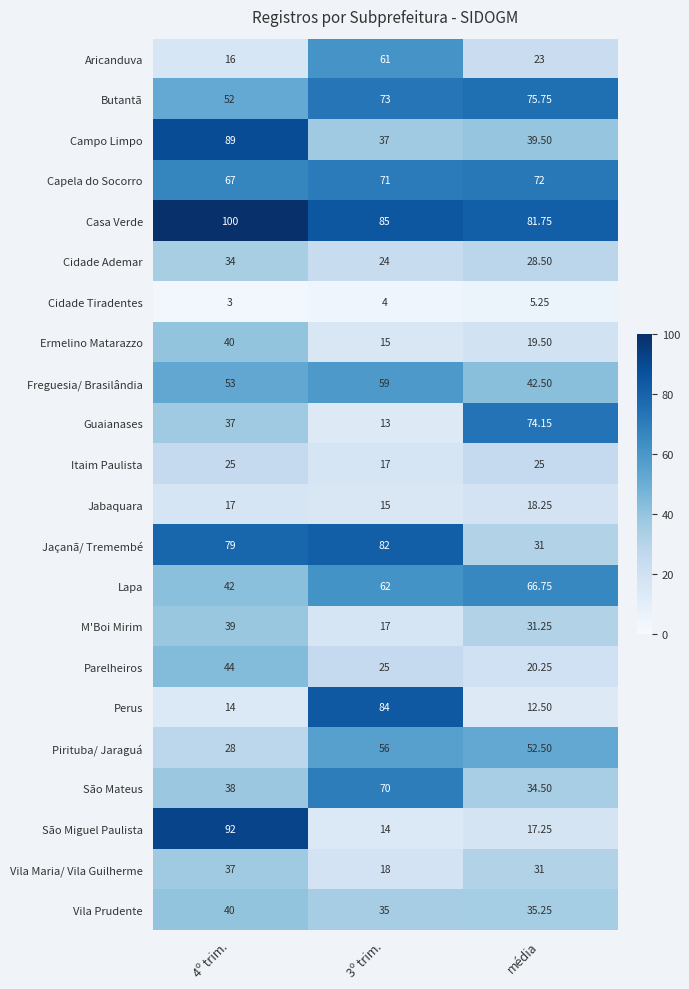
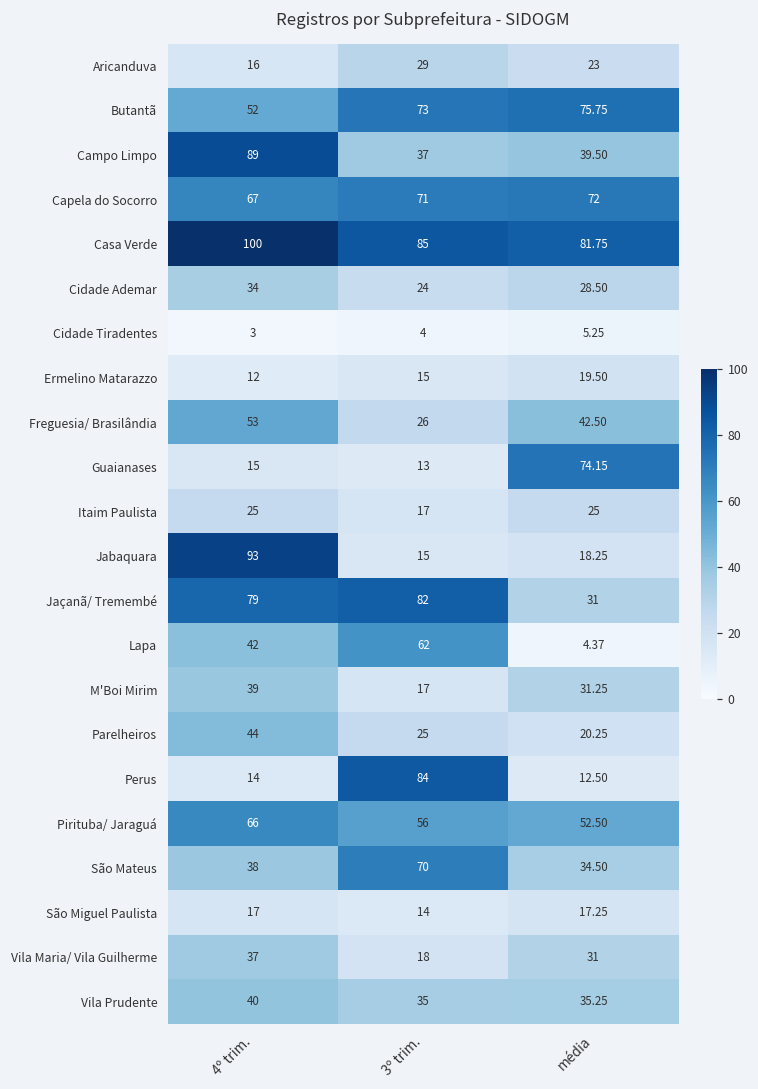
Aricanduva, 3º trim.: 61 -> 29
Ermelino Matarazzo, 4º trim.: 40 -> 12
Freguesia/ Brasilândia, 3º trim.: 59 -> 26
Guaianases, 4º trim.: 37 -> 15
Jabaquara, 4º trim.: 17 -> 93
Lapa, média: 66.75 -> 4.37
Pirituba/ Jaraguá, 4º trim.: 28 -> 66
São Miguel Paulista, 4º trim.: 92 -> 17
